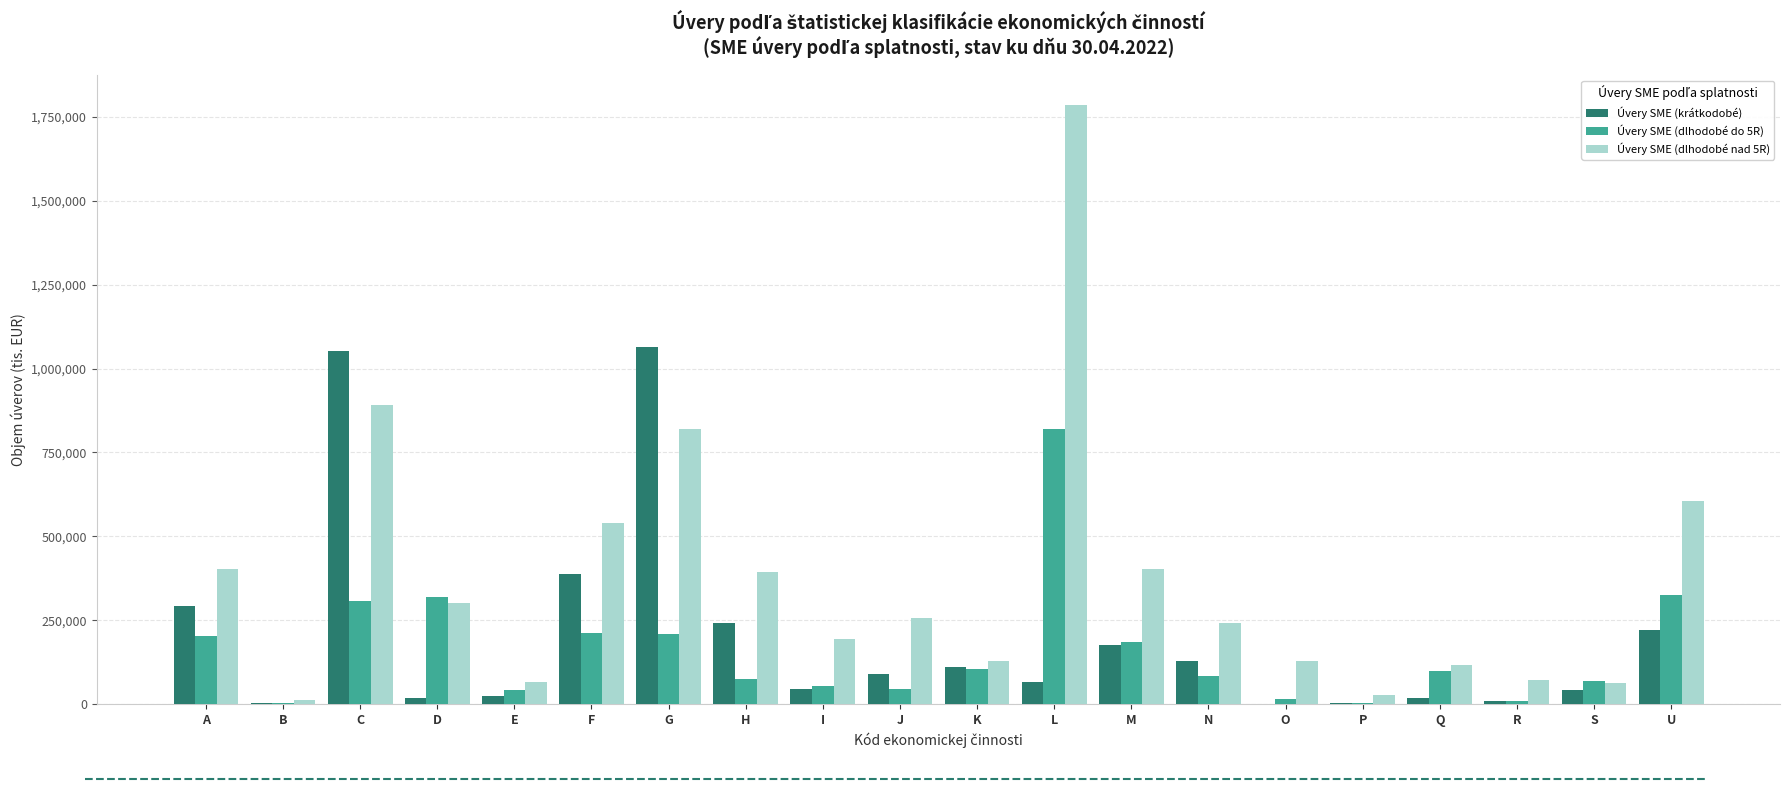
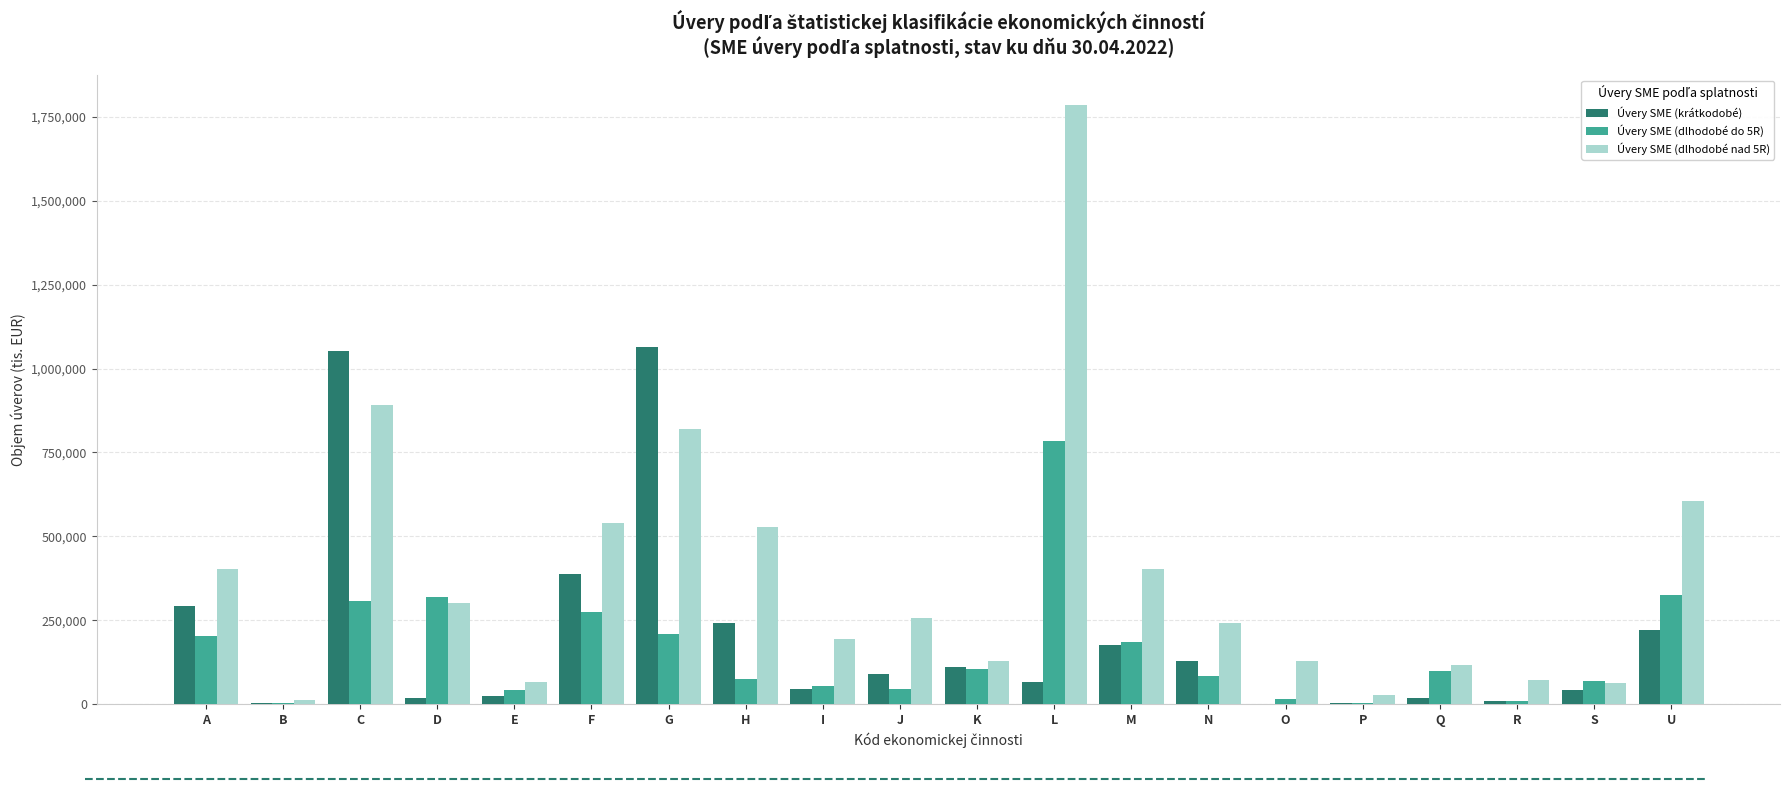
Úvery SME (dlhodobé do 5R), F: 210,000 -> 270,000
Úvery SME (dlhodobé nad 5R), H: 390,000 -> 530,000
Úvery SME (dlhodobé do 5R), L: 820,000 -> 780,000
